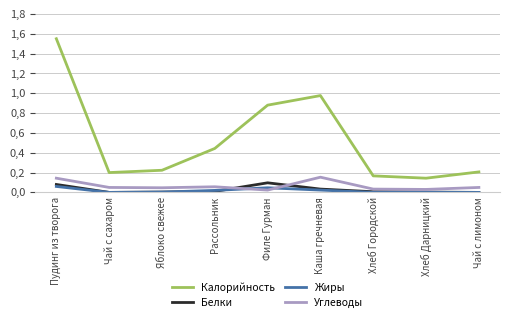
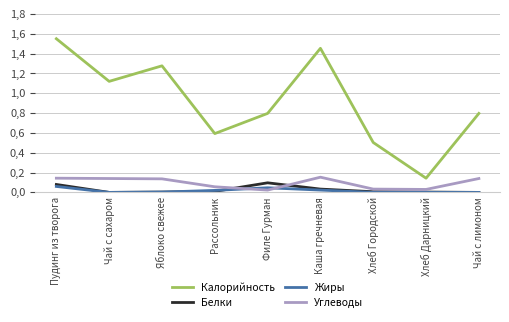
Калорийность, Чай с сахаром: 2 -> 11
Углеводы, Чай с сахаром: 0.5 -> 1.4
Калорийность, Яблоко свежее: 2 -> 13
Углеводы, Яблоко свежее: 0 -> 1
Калорийность, Рассольник: 4 -> 6
Калорийность, Филе Гурман: 9 -> 8
Калорийность, Каша гречневая: 10 -> 15
Калорийность, Хлеб Городской: 2 -> 5
Калорийность, Чай с лимоном: 2 -> 8
Углеводы, Чай с лимоном: 0.5 -> 1.4
